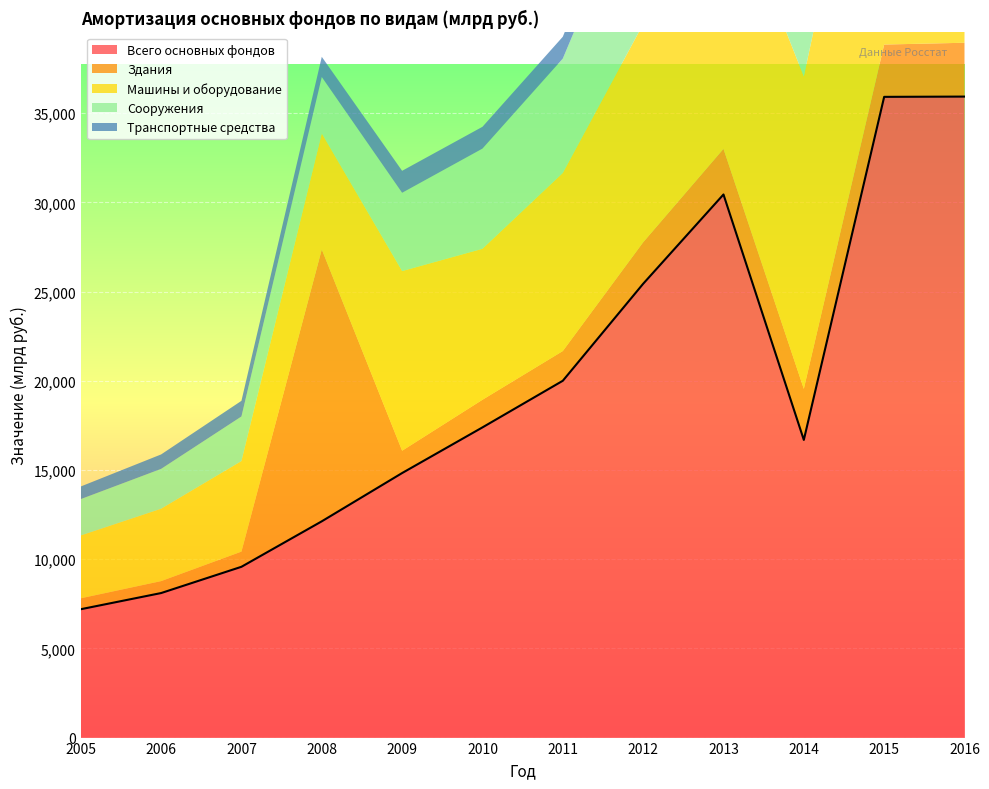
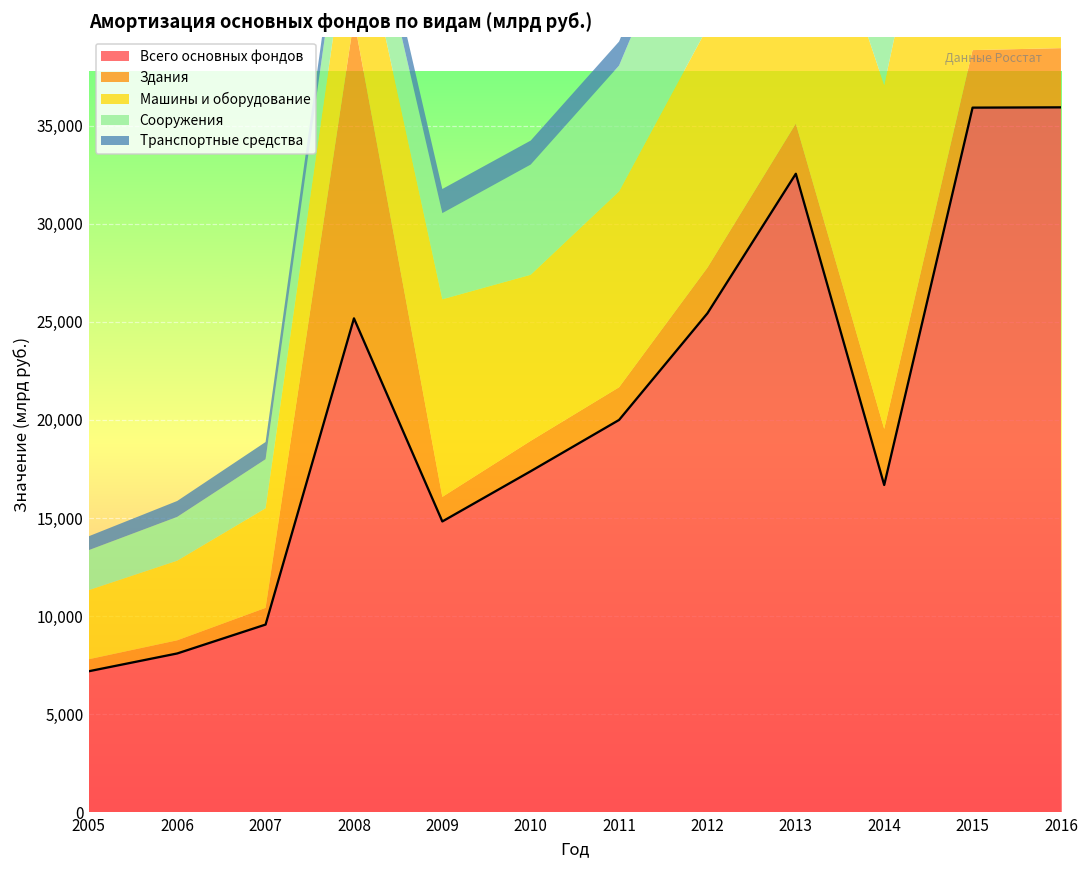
Всего основных фондов, 2008: 12,100 -> 25,200
Всего основных фондов, 2013: 30,400 -> 32,500
